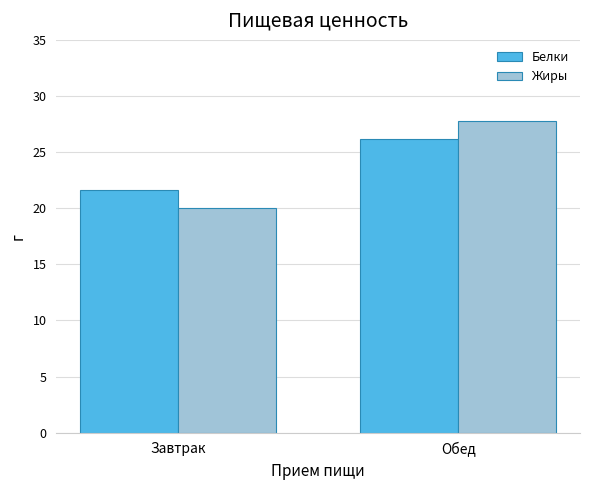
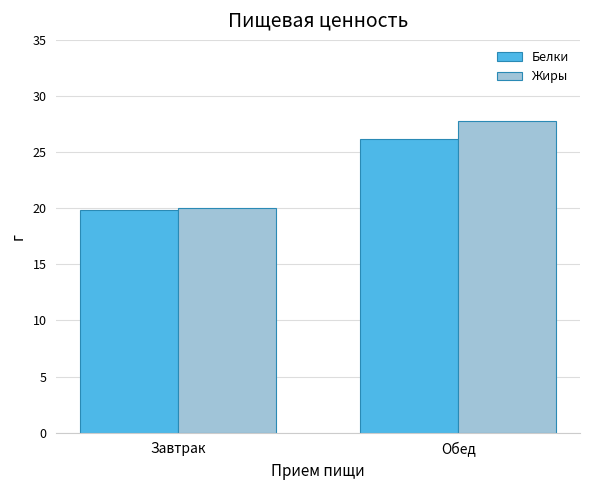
Белки, Завтрак: 21.6 -> 19.8
